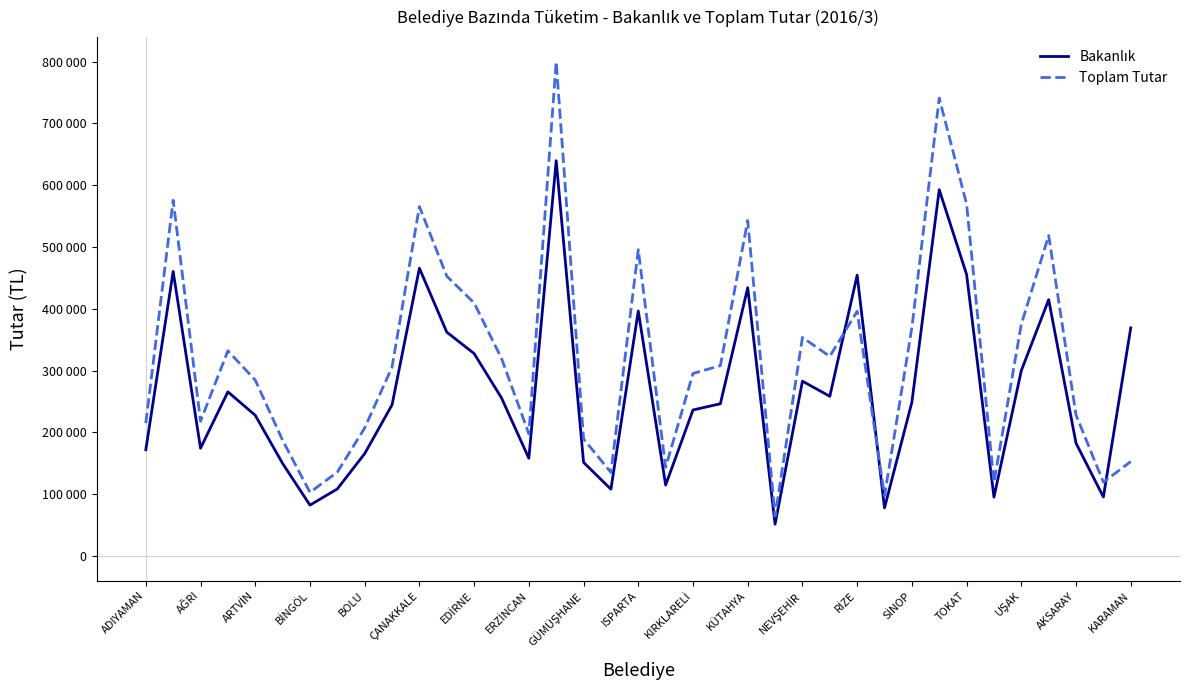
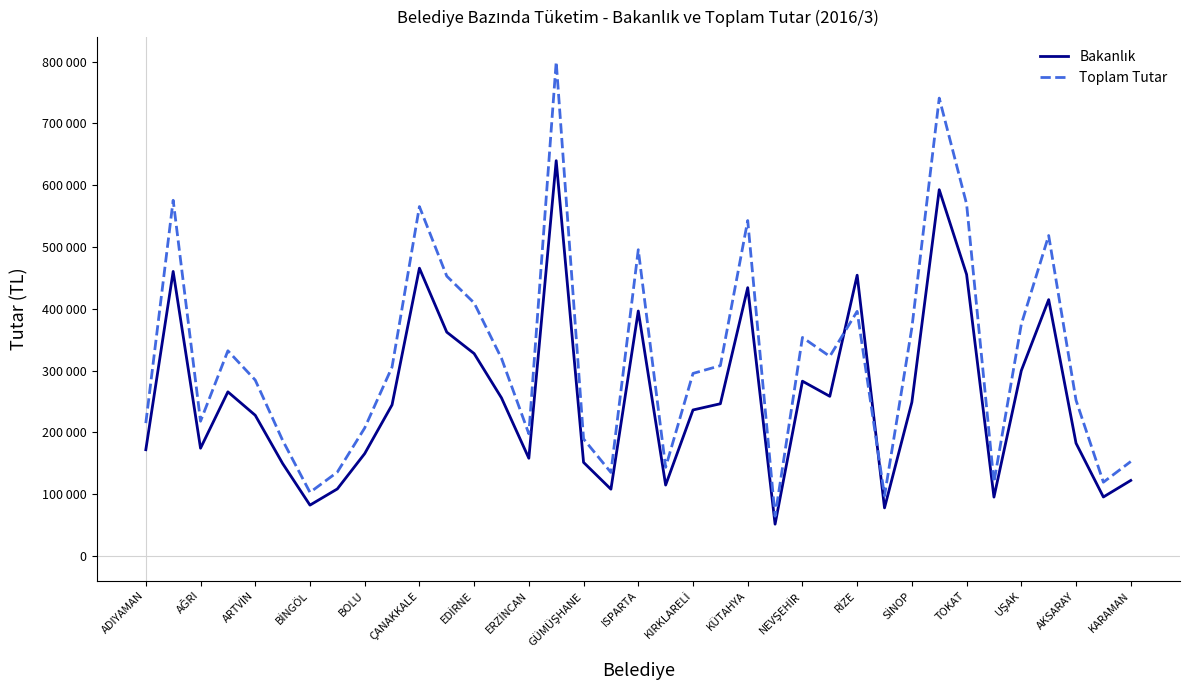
Toplam Tutar, AKSARAY: 230000 -> 250000
Bakanlık, KARAMAN: 370000 -> 120000
